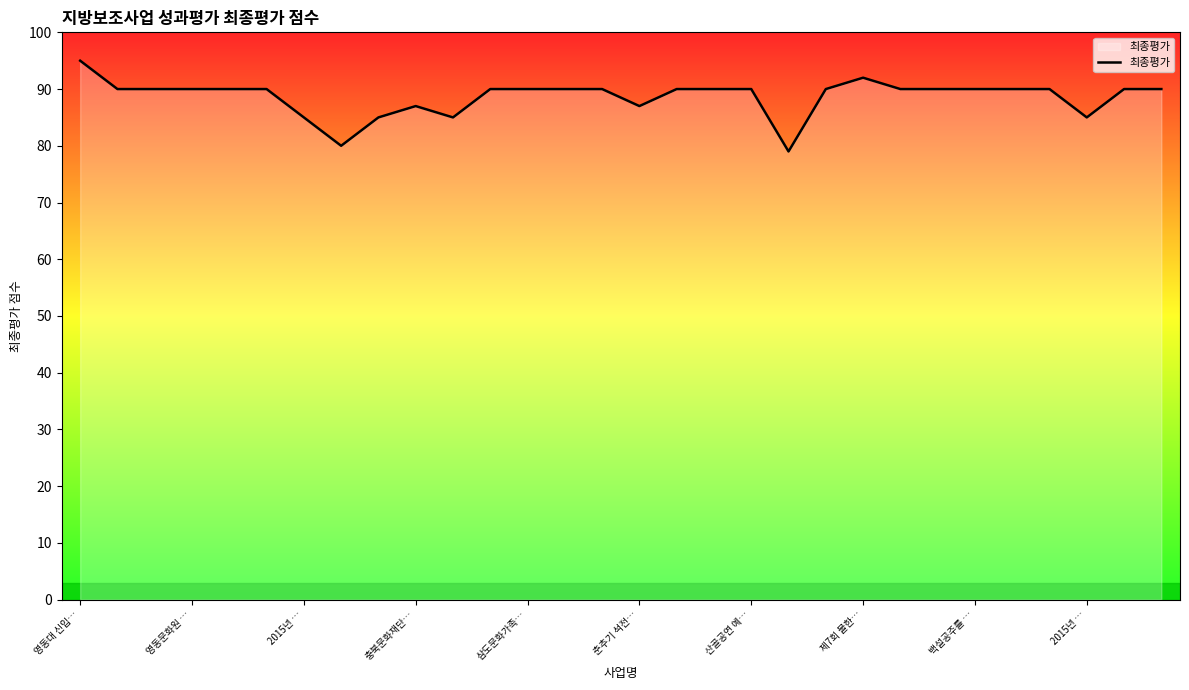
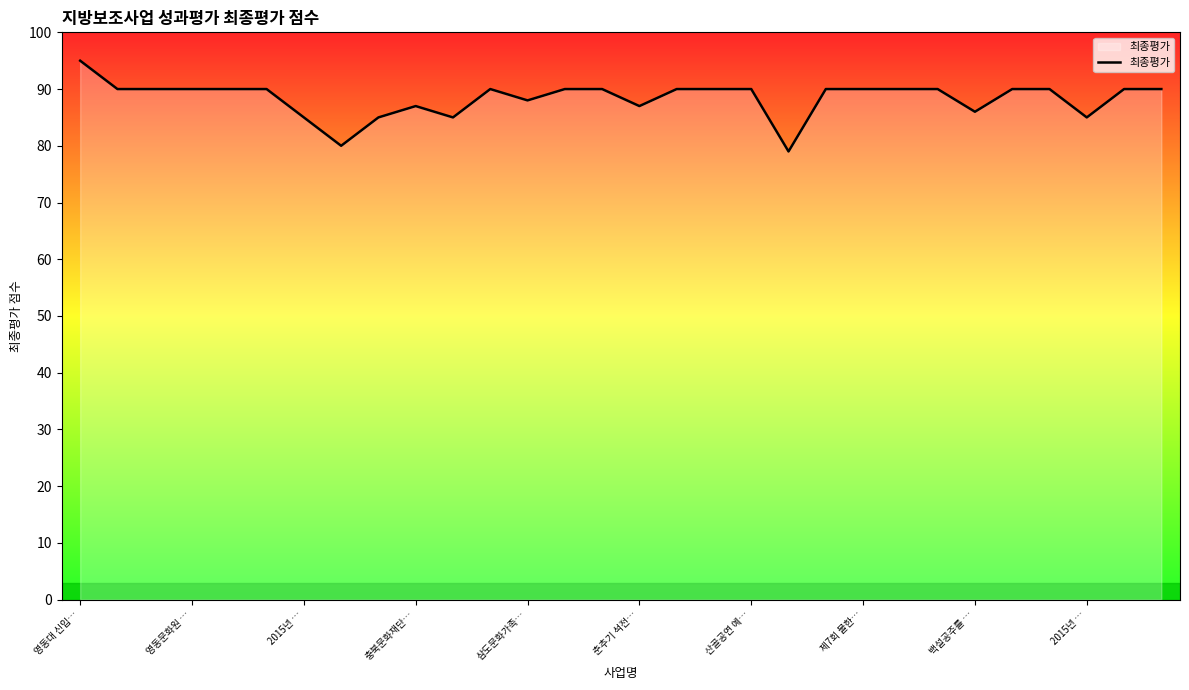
삼도문화가족…: 90 -> 88
제7회 물한…: 92 -> 90
백설공주를 …: 90 -> 86
